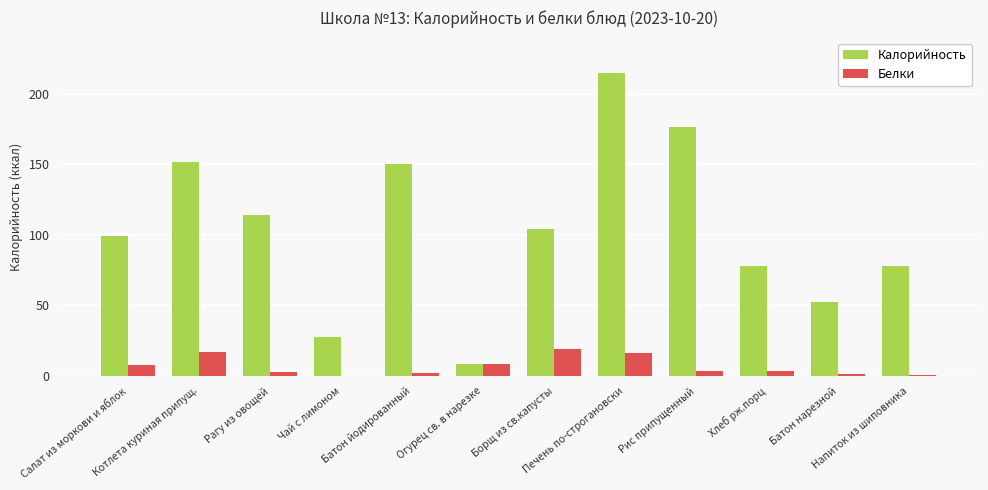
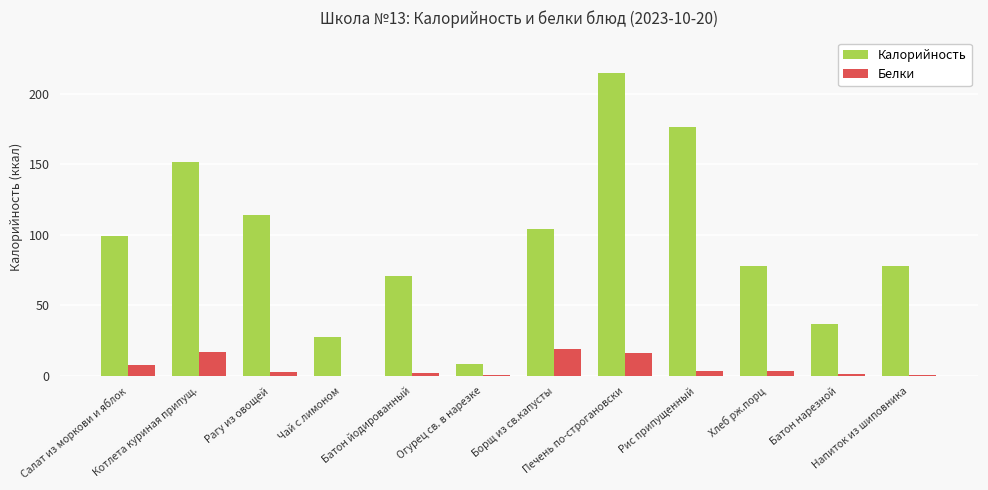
Калорийность, Батон йодированный: 150 -> 71
Белки, Огурец св. в нарезке: 9 -> 1
Калорийность, Батон нарезной: 52 -> 37
